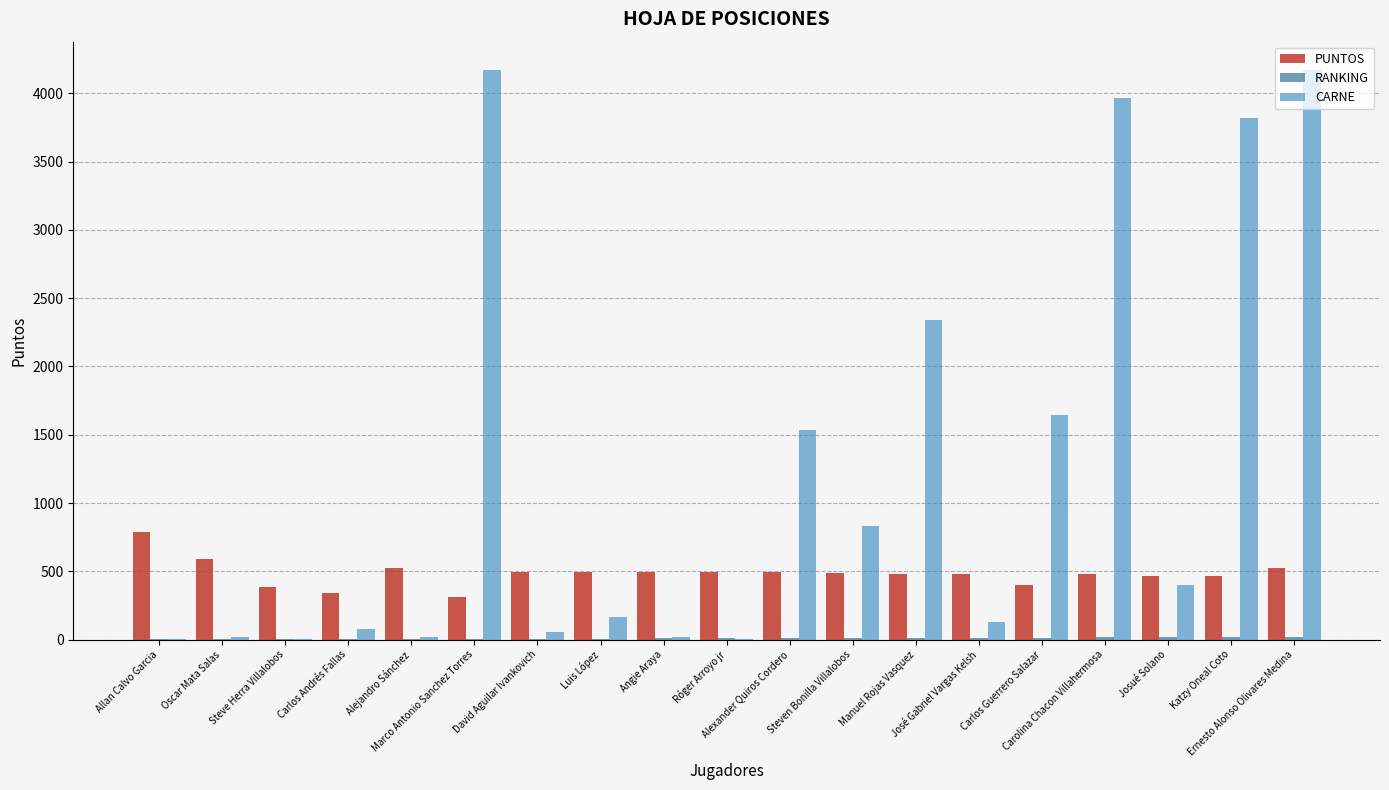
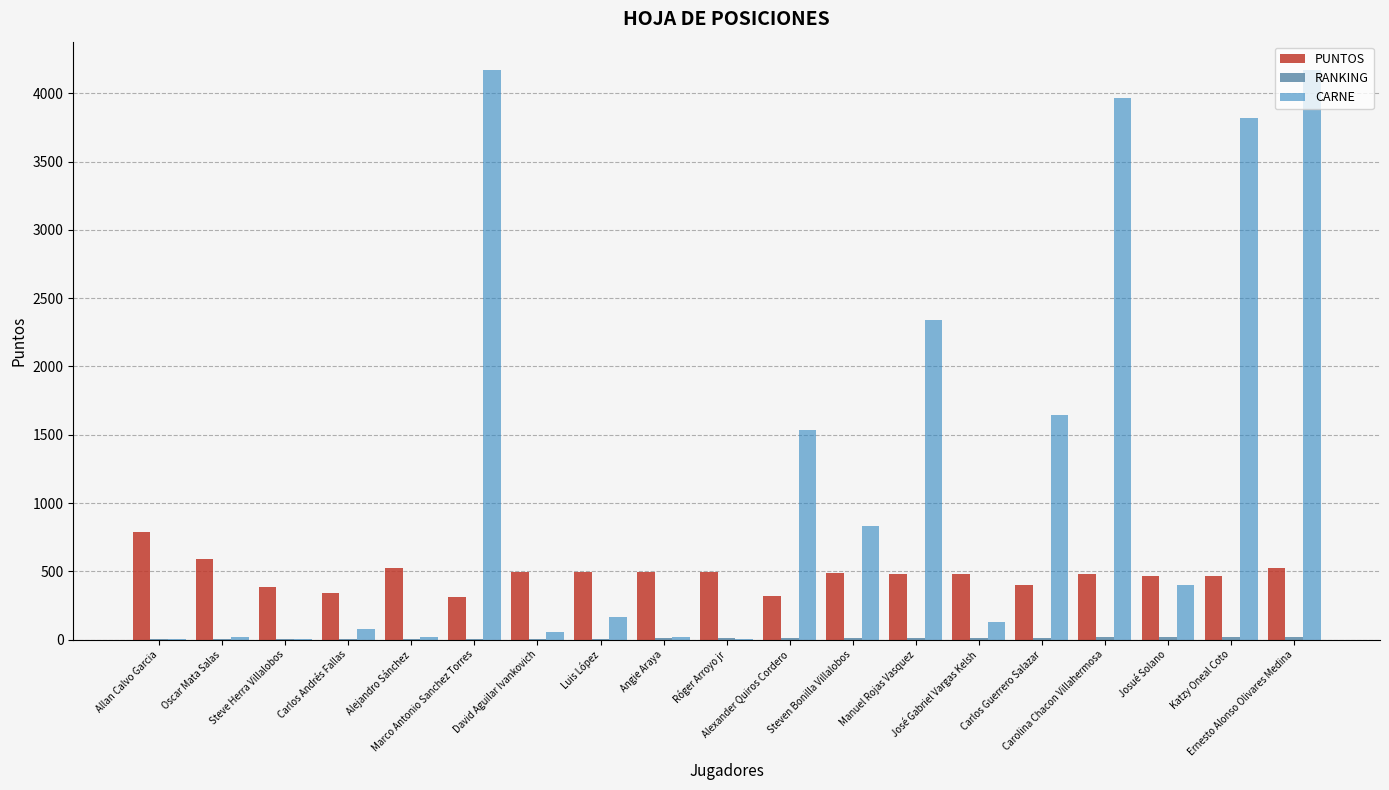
PUNTOS, Alexander Quiros Cordero: 500 -> 320
